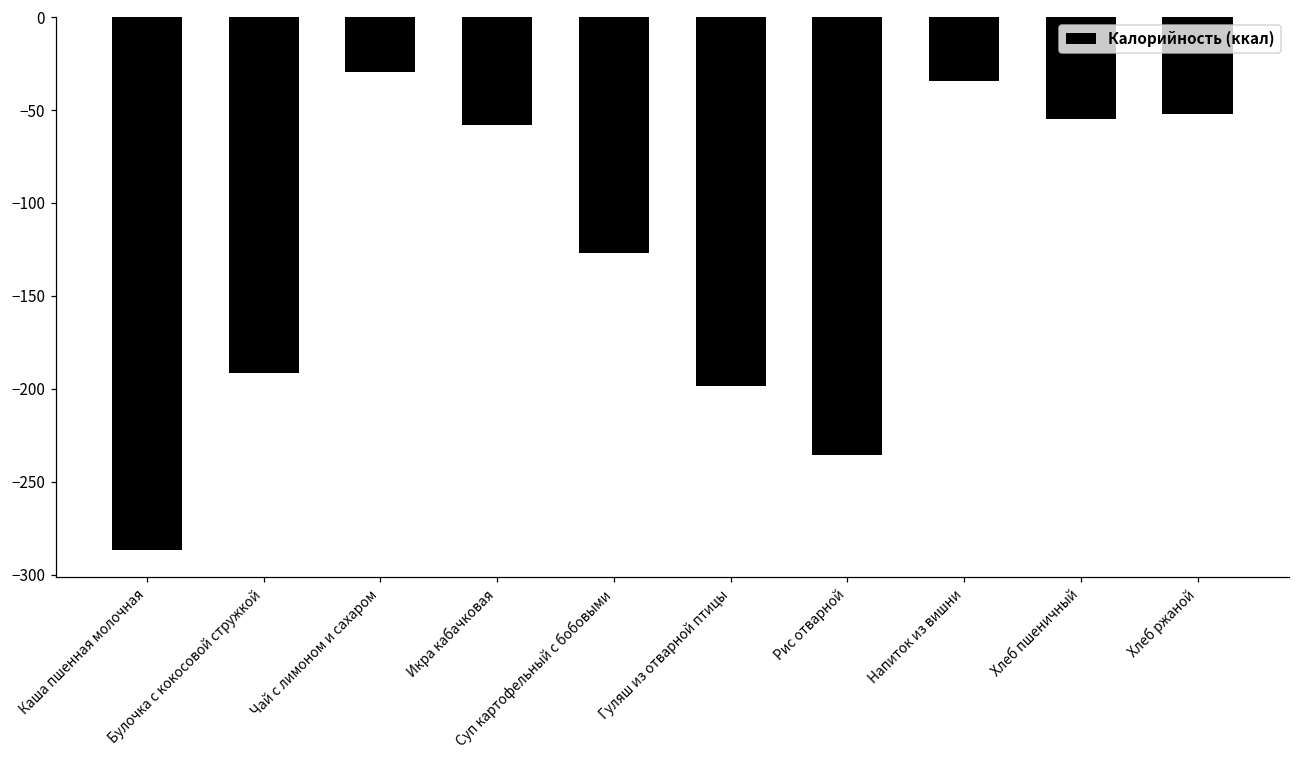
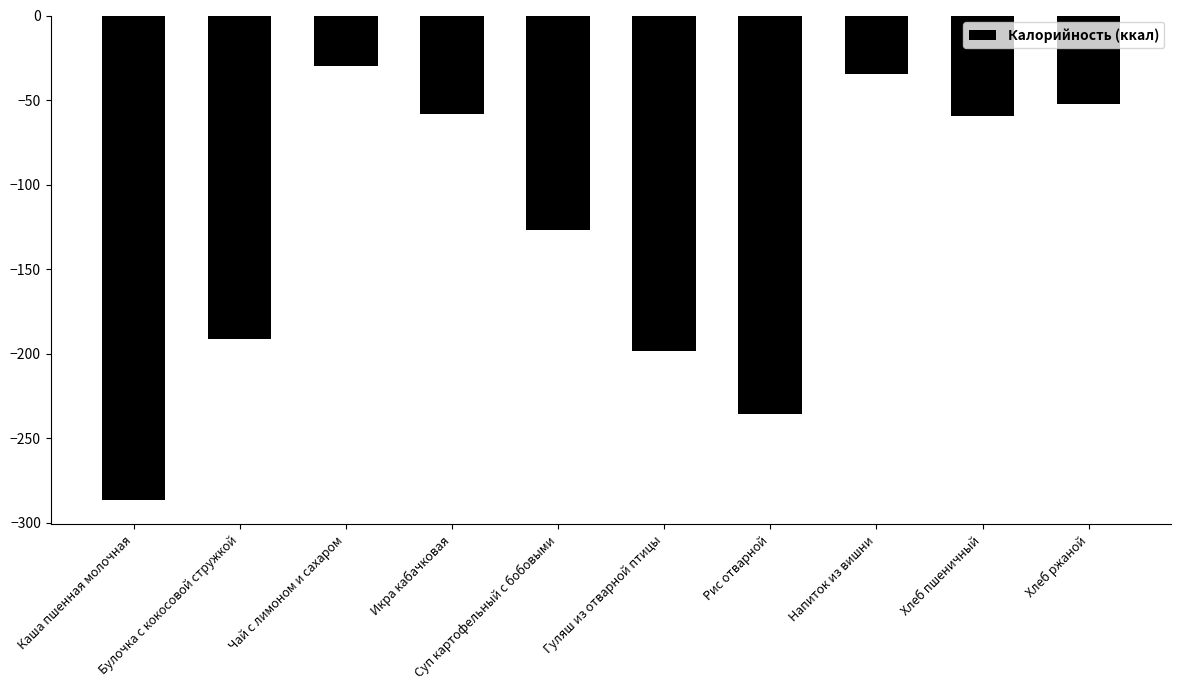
Хлеб пшеничный: -55 -> -60
